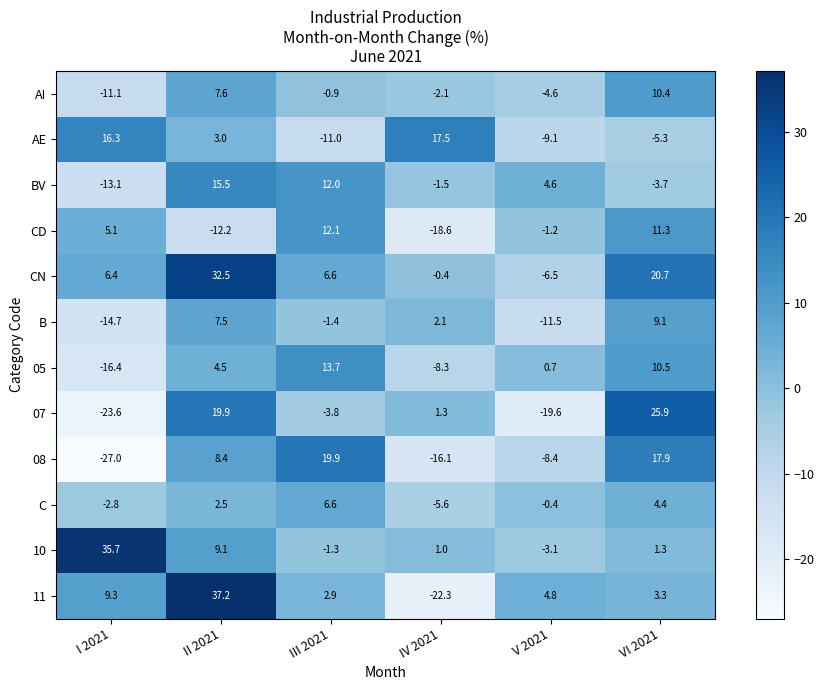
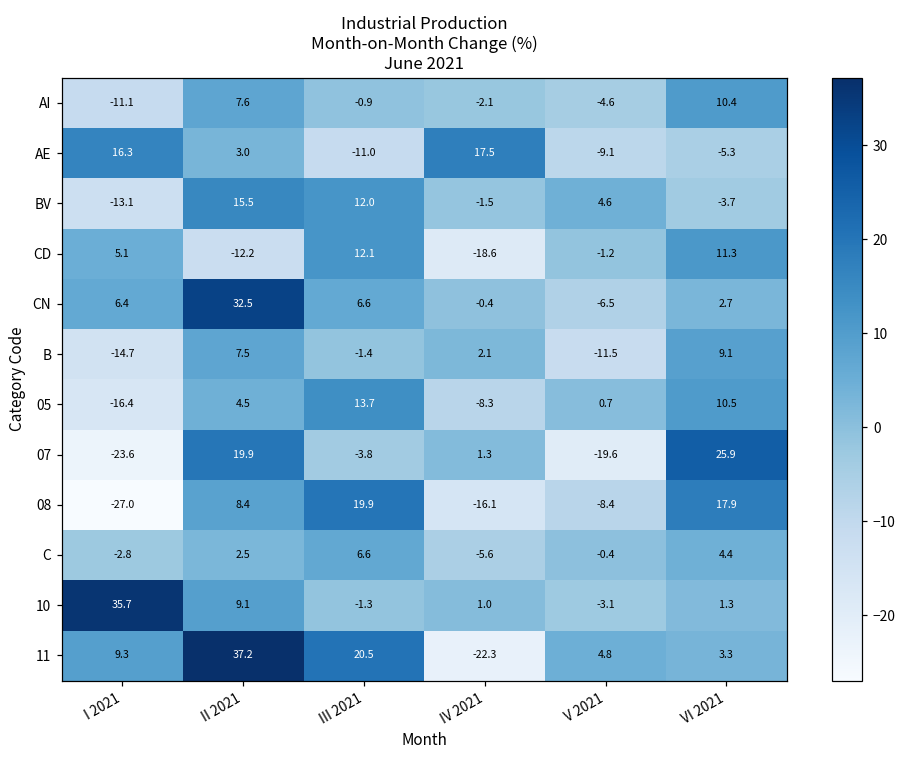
CN, VI 2021: 20.7 -> 2.7
11, III 2021: 2.9 -> 20.5
